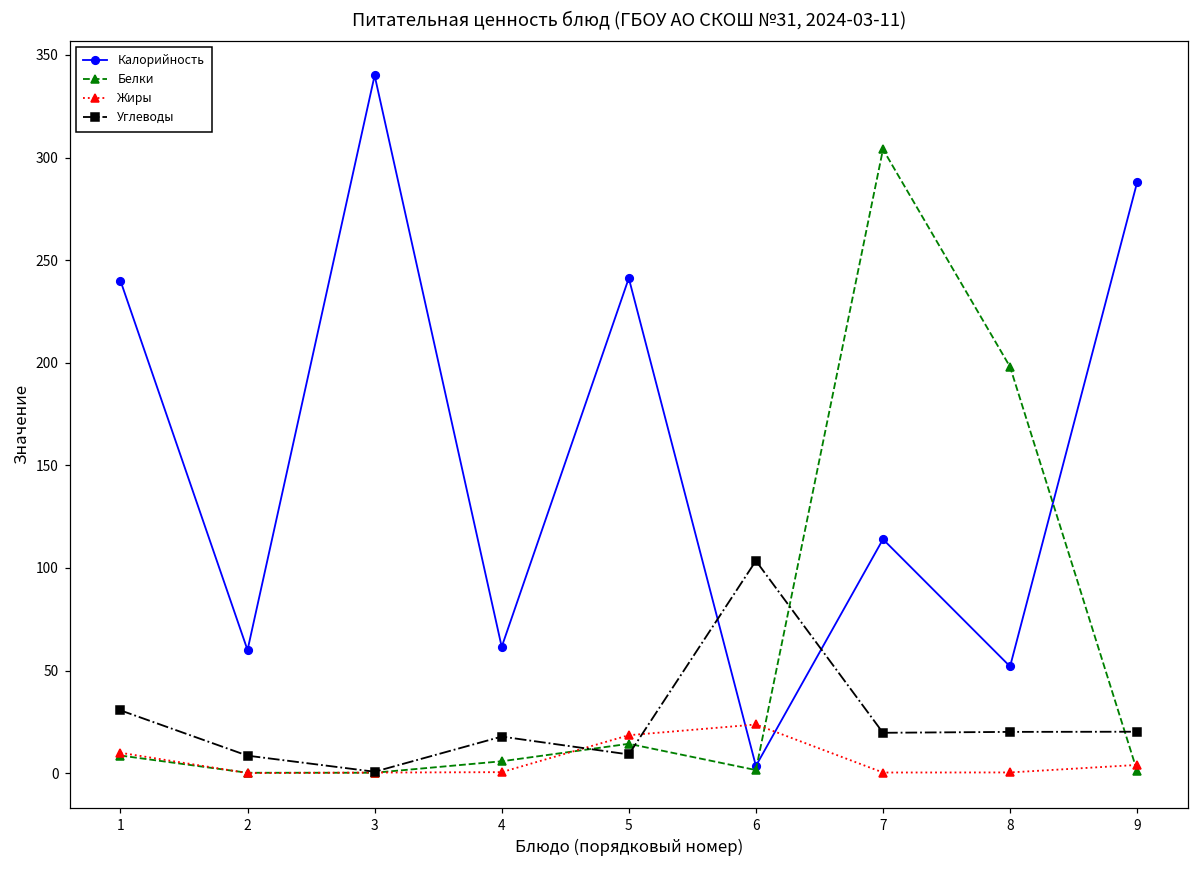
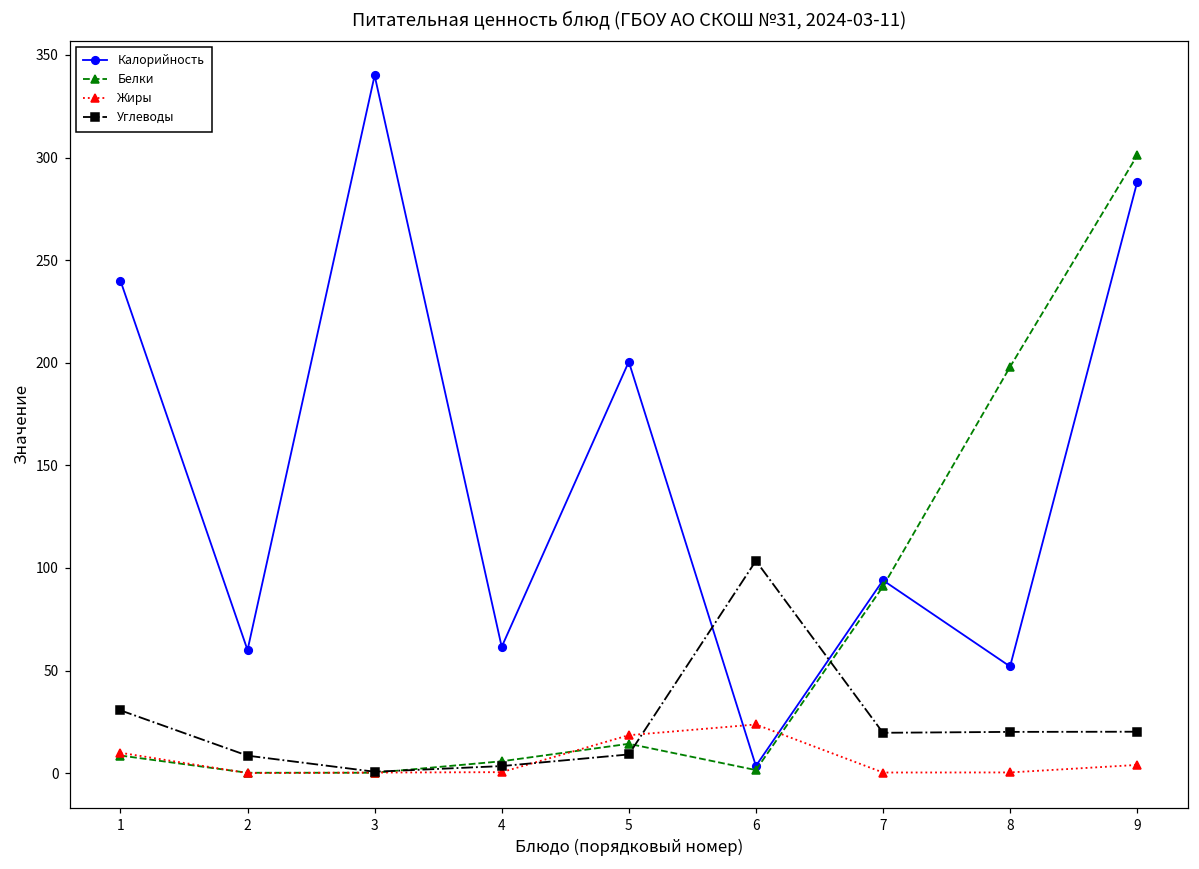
Углеводы, 4: 18 -> 3
Калорийность, 5: 241 -> 201
Калорийность, 7: 114 -> 94
Белки, 7: 304 -> 91
Белки, 9: 1 -> 301
